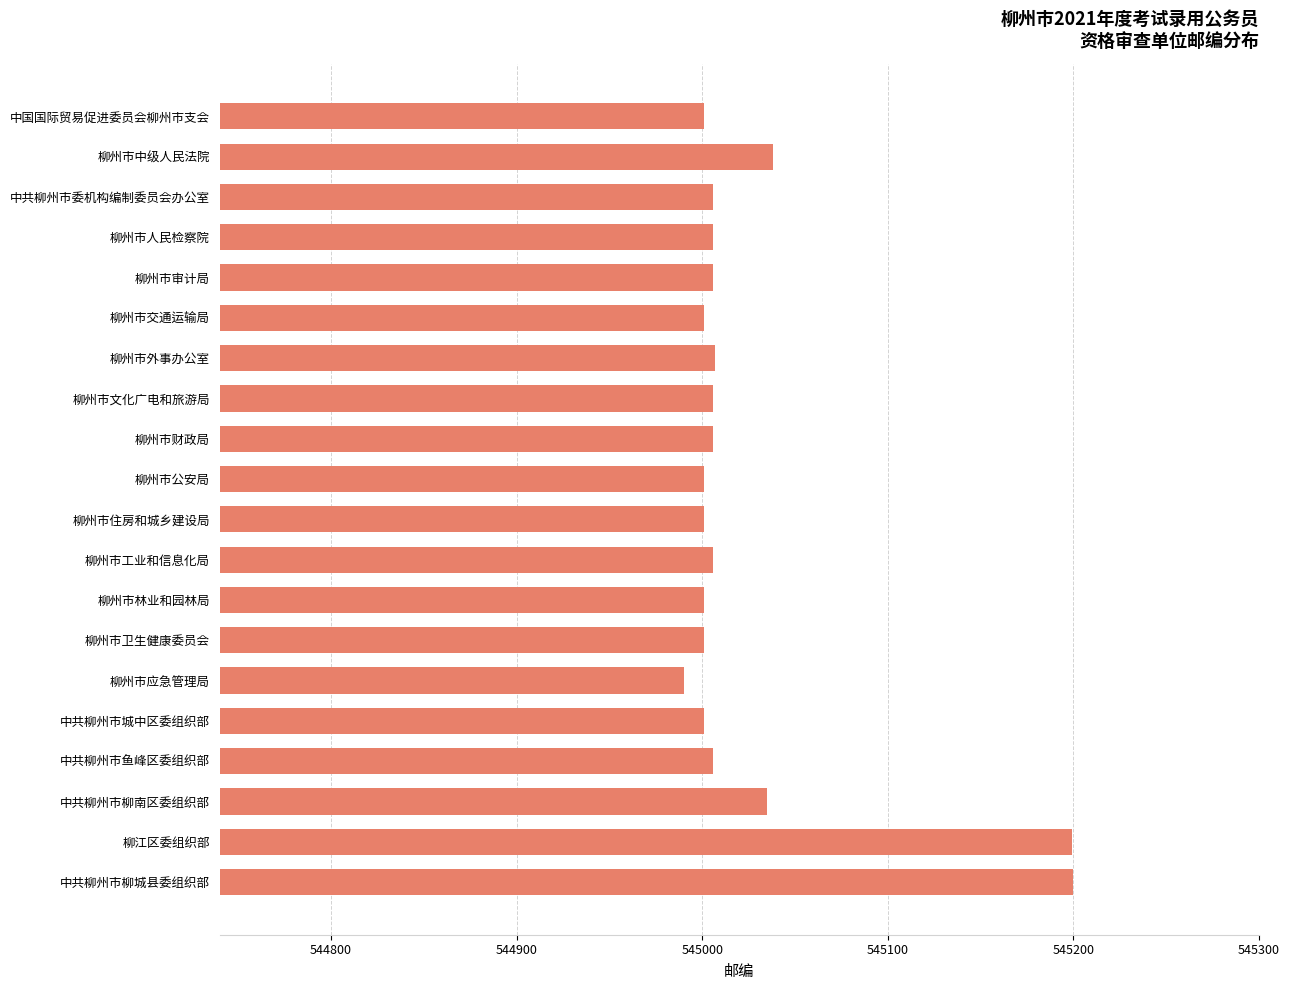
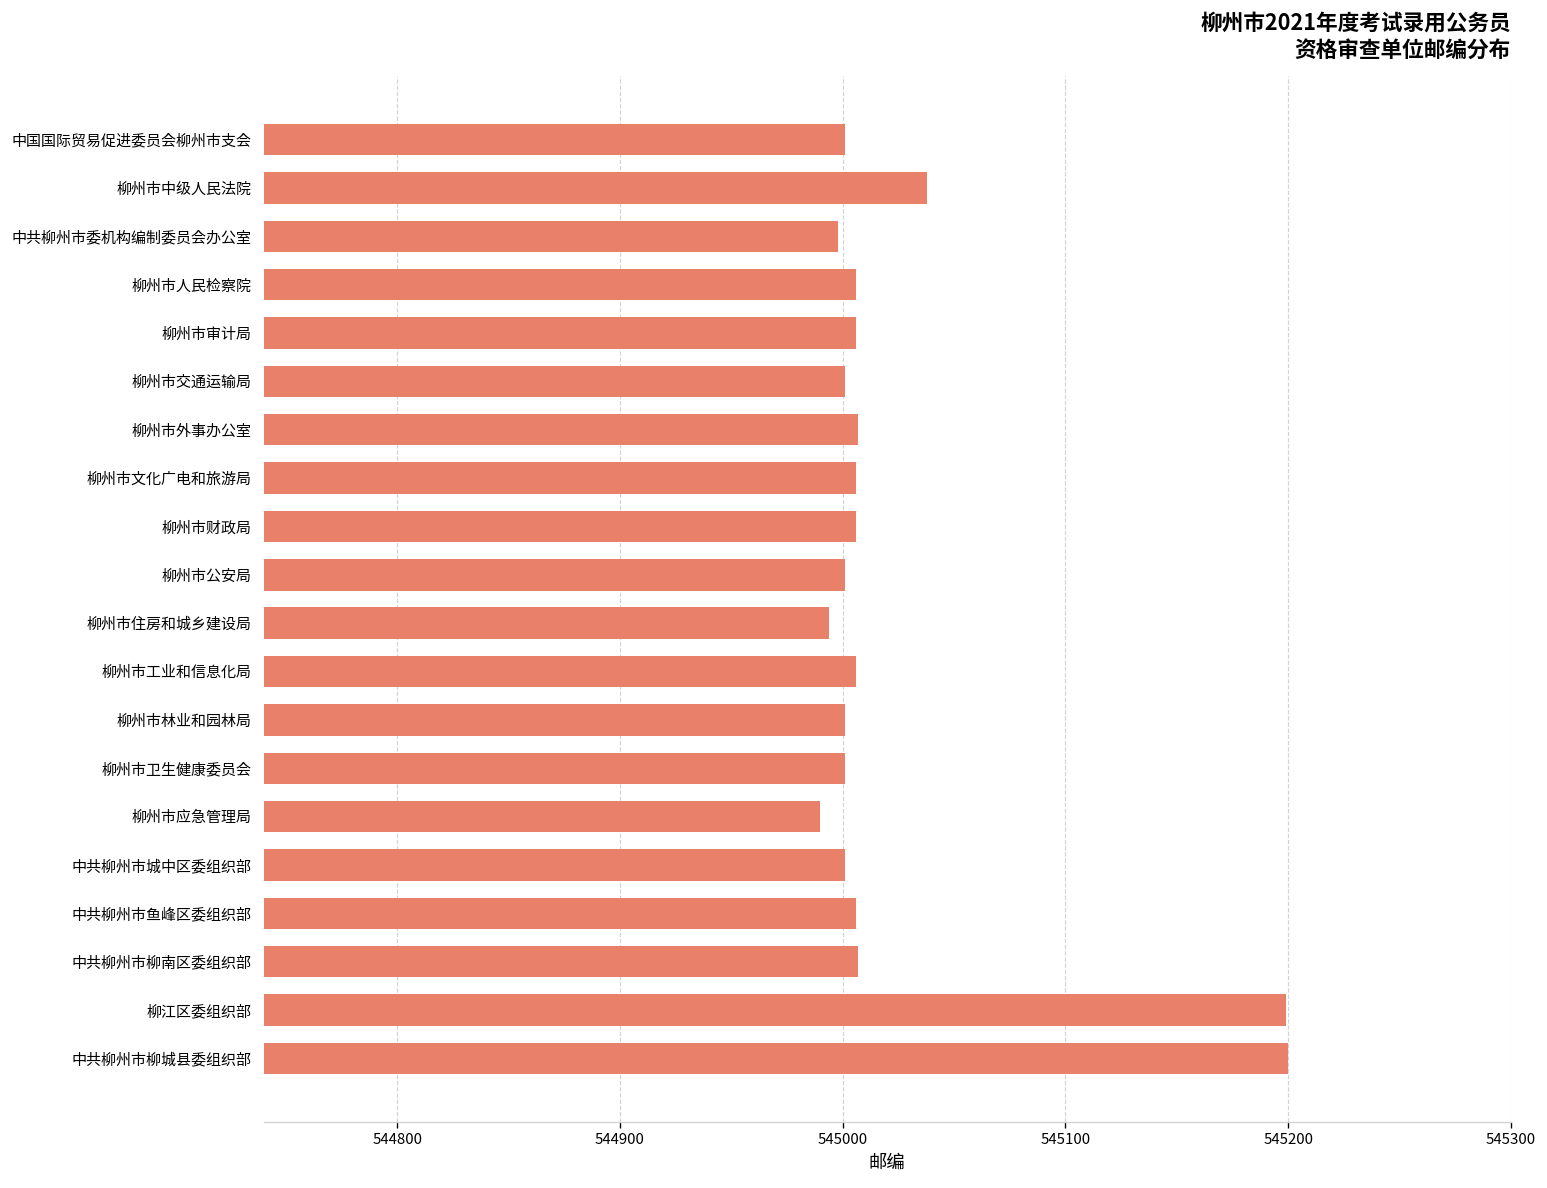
中共柳州市委机构编制委员会办公室: 545006 -> 544998
柳州市住房和城乡建设局: 545001 -> 544994
中共柳州市柳南区委组织部: 545035 -> 545007
